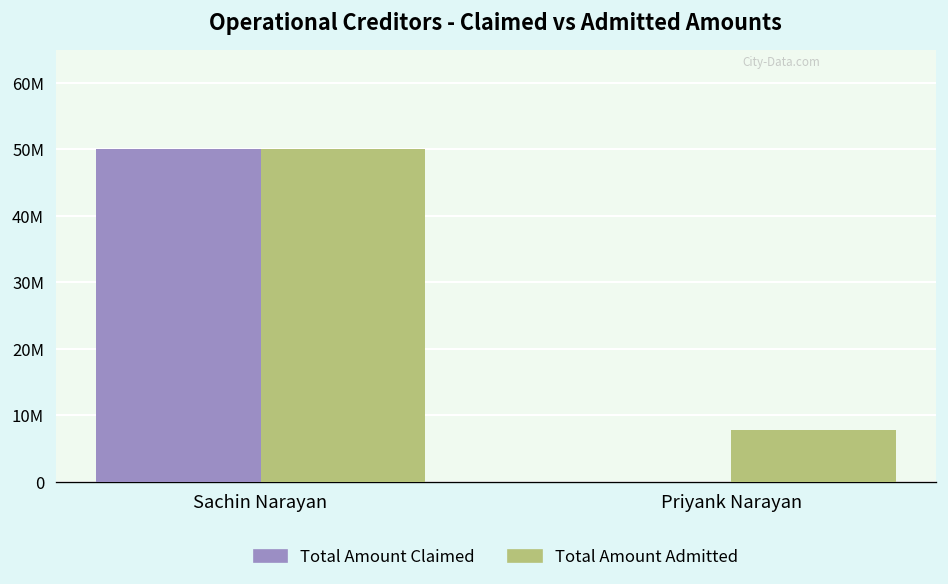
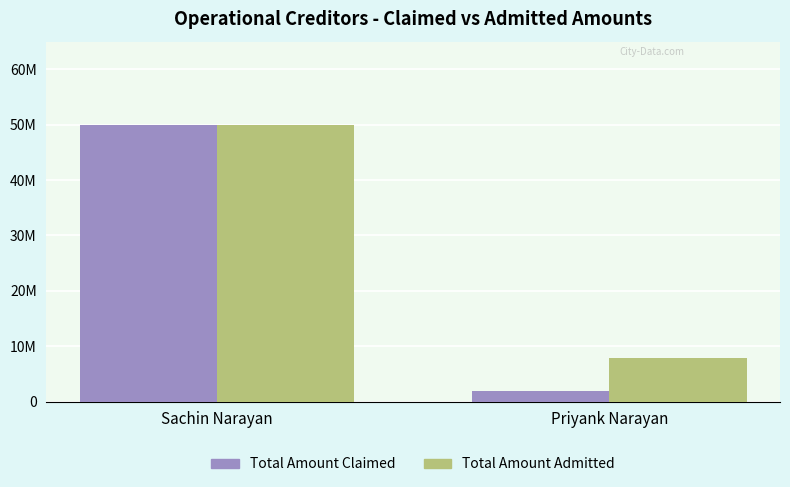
Total Amount Claimed, Priyank Narayan: 0 -> 2000000
